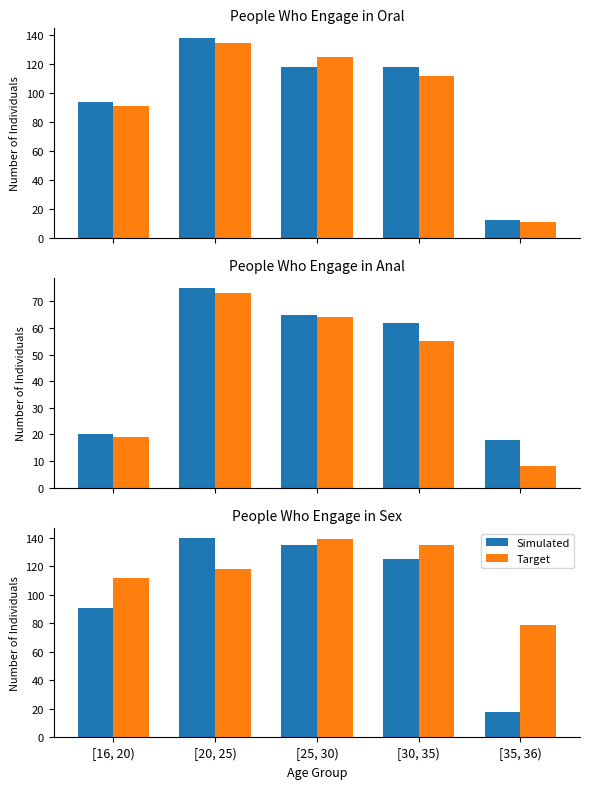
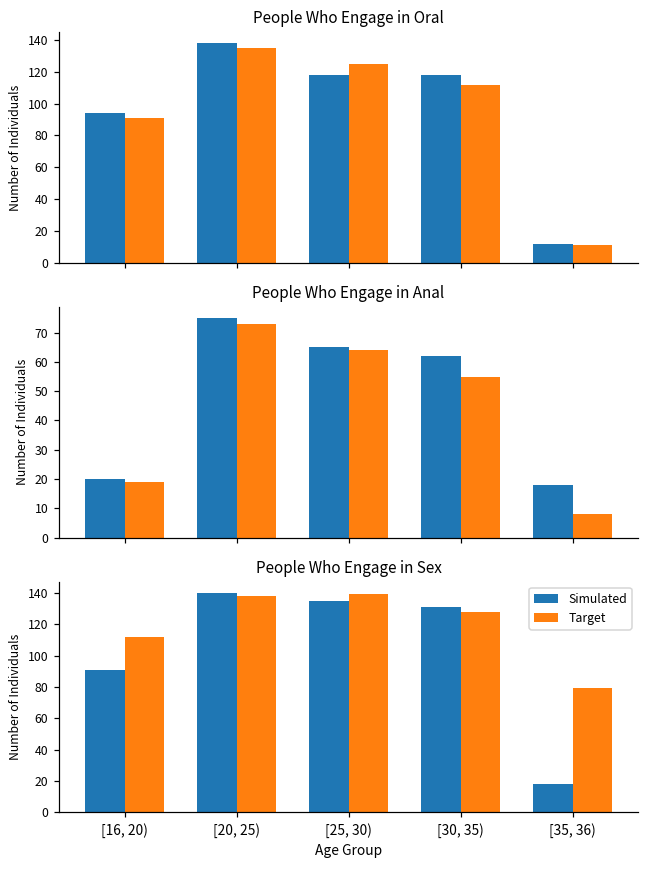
People Who Engage in Sex, Target, [20, 25): 118 -> 138
People Who Engage in Sex, Simulated, [30, 35): 125 -> 131
People Who Engage in Sex, Target, [30, 35): 135 -> 128
